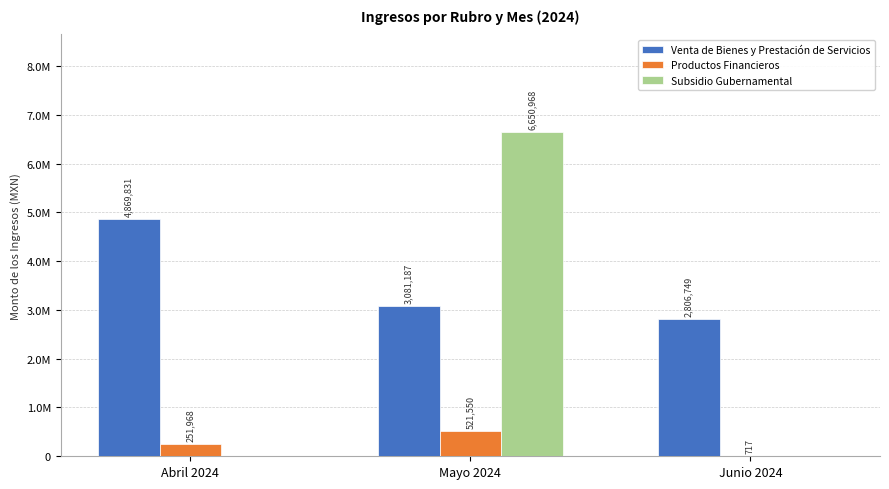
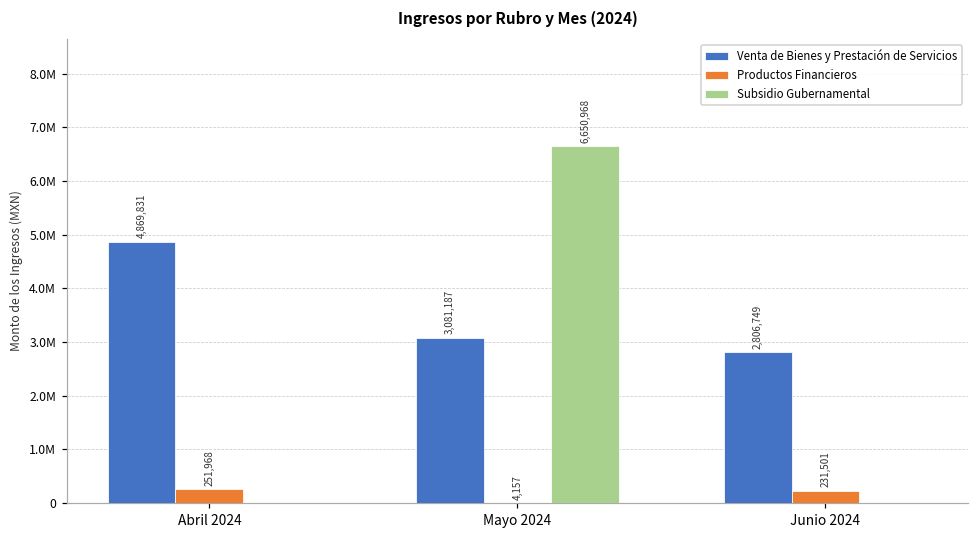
Productos Financieros, Mayo 2024: 521,550 -> 4,157
Productos Financieros, Junio 2024: 717 -> 231,501
